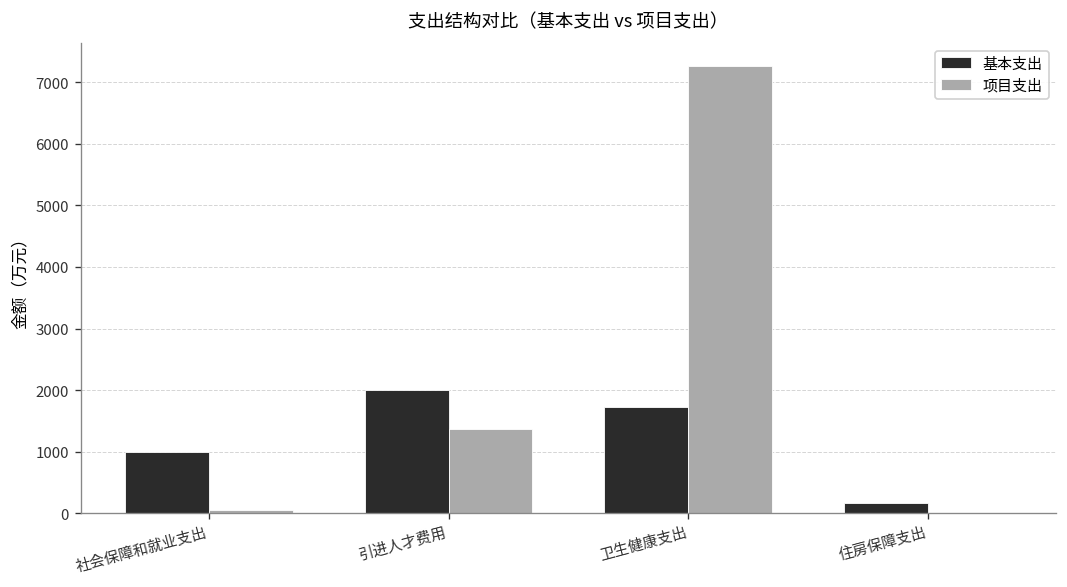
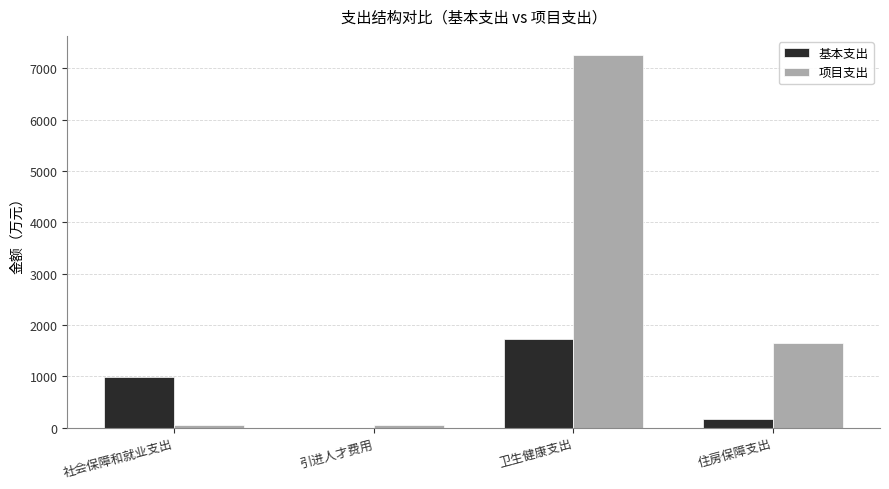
基本支出, 引进人才费用: 2000 -> 0
项目支出, 引进人才费用: 1400 -> 100
项目支出, 住房保障支出: 0 -> 1700
